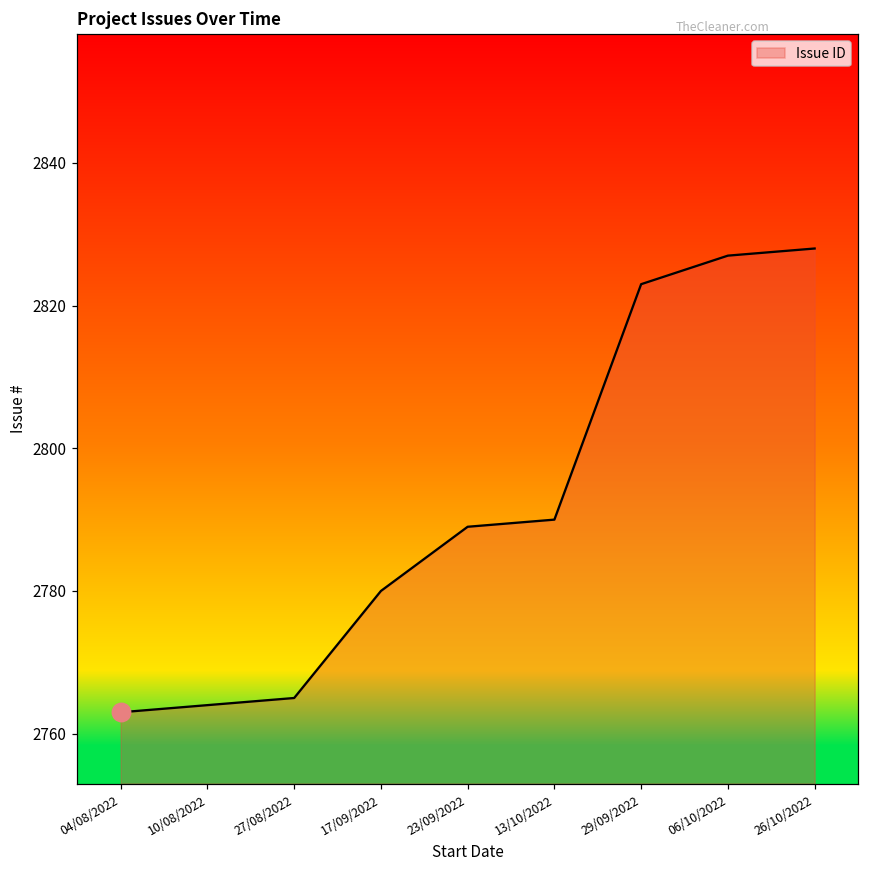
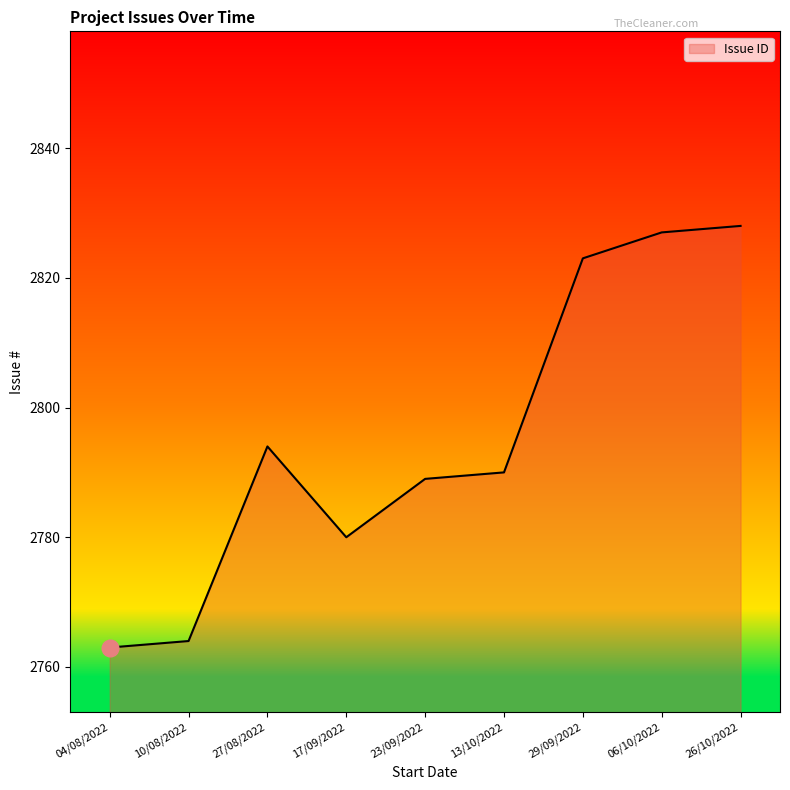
Issue ID, 27/08/2022: 2765 -> 2794
